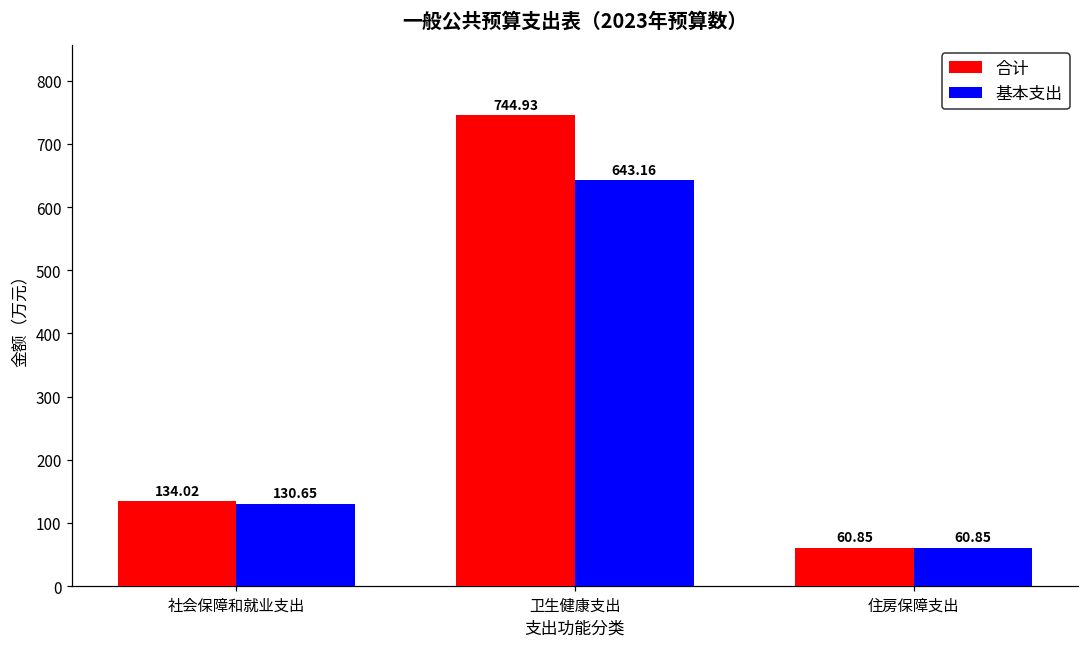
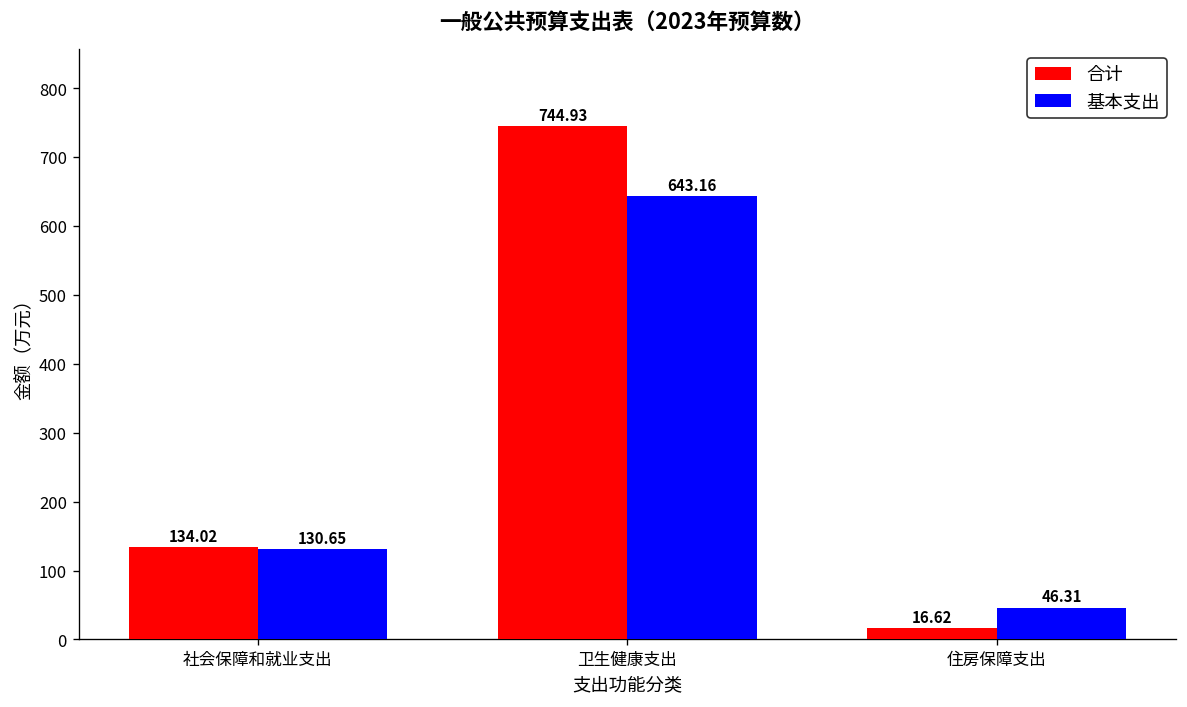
合计, 住房保障支出: 60.85 -> 16.62
基本支出, 住房保障支出: 60.85 -> 46.31
